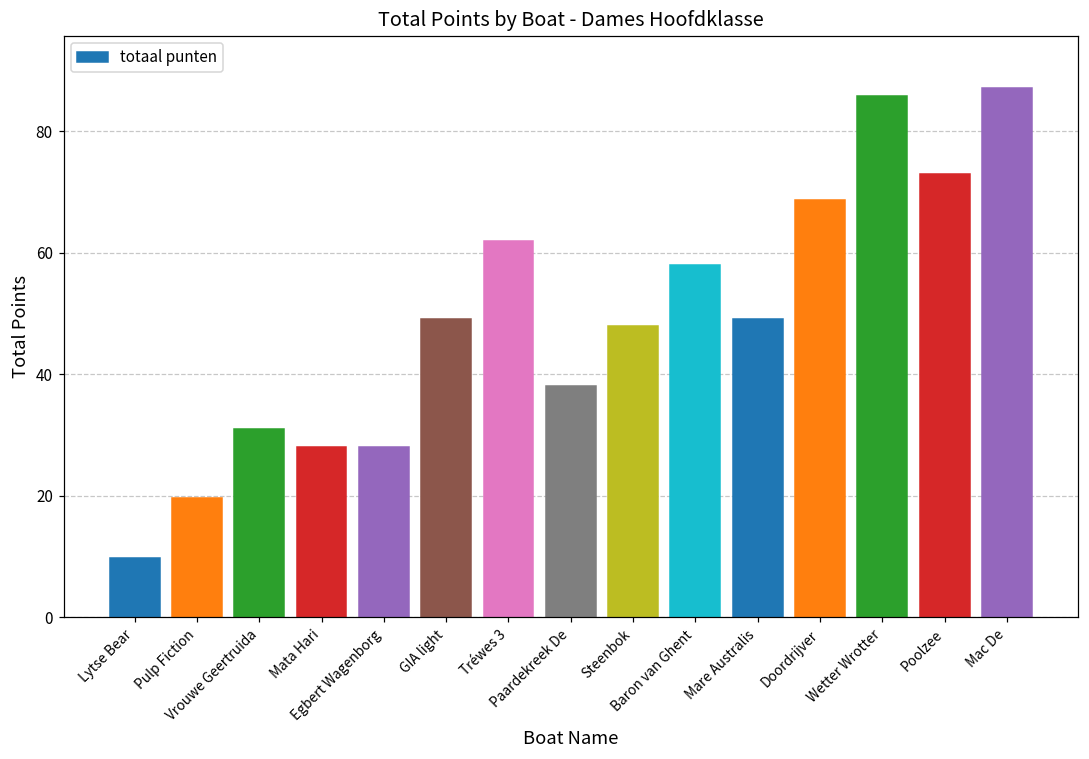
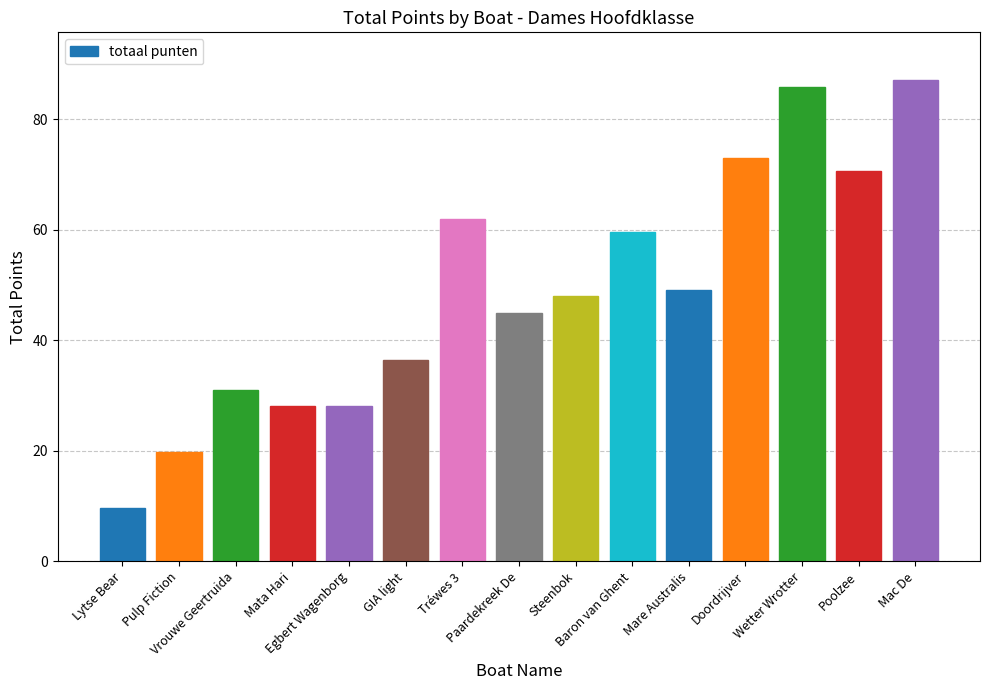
GIA light: 49 -> 36
Paardekreek De: 38 -> 45
Baron van Ghent: 58 -> 60
Doordrijver: 69 -> 73
Poolzee: 73 -> 71
